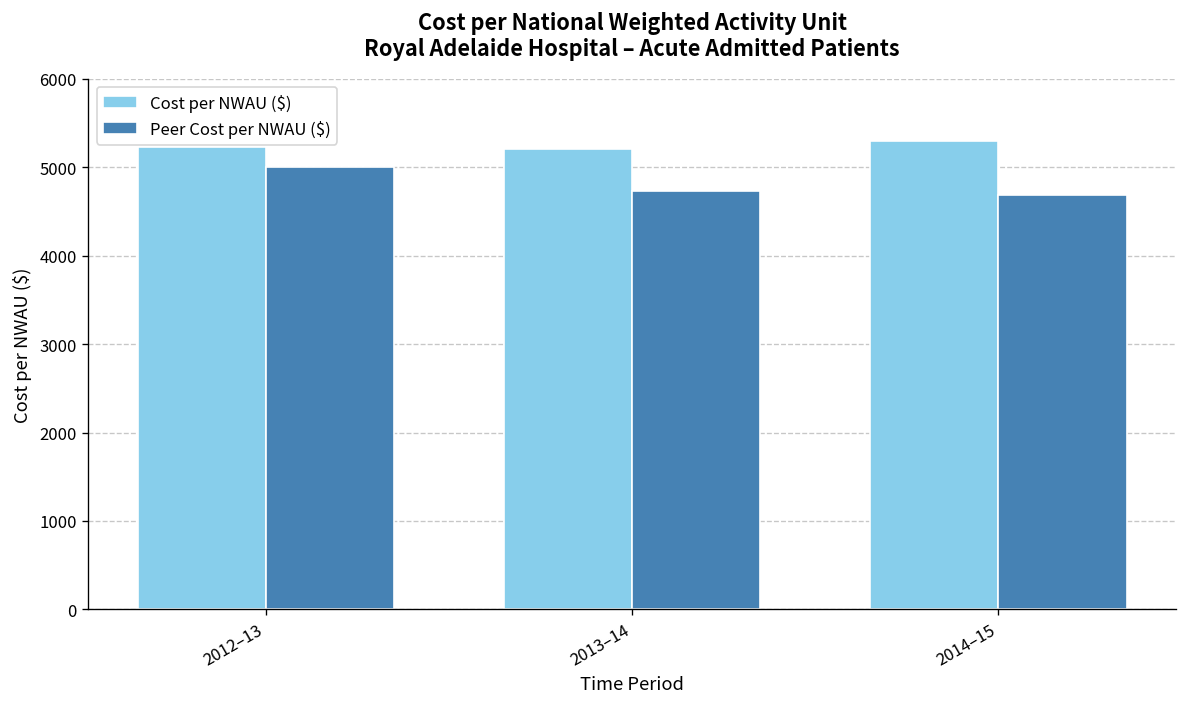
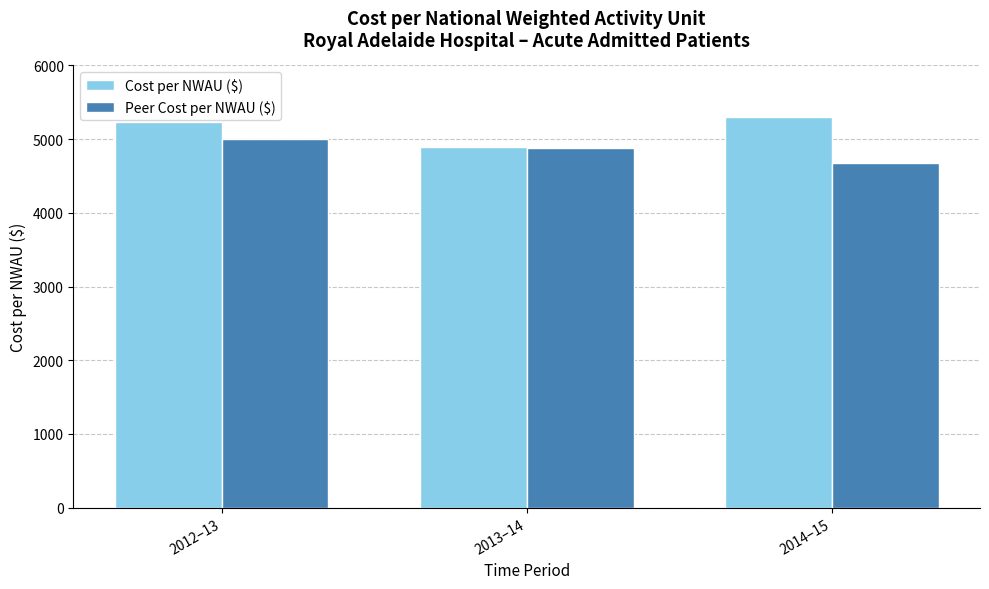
Cost per NWAU ($), 2013–14: 5200 -> 4900
Peer Cost per NWAU ($), 2013–14: 4700 -> 4900
